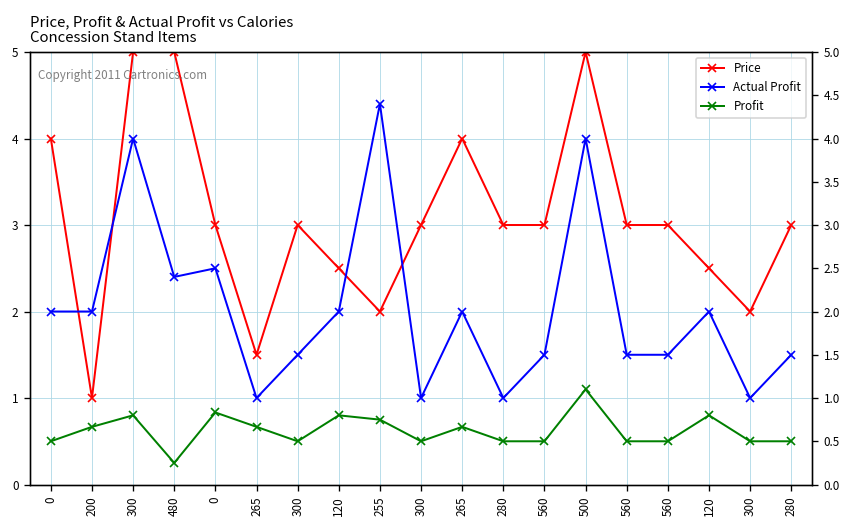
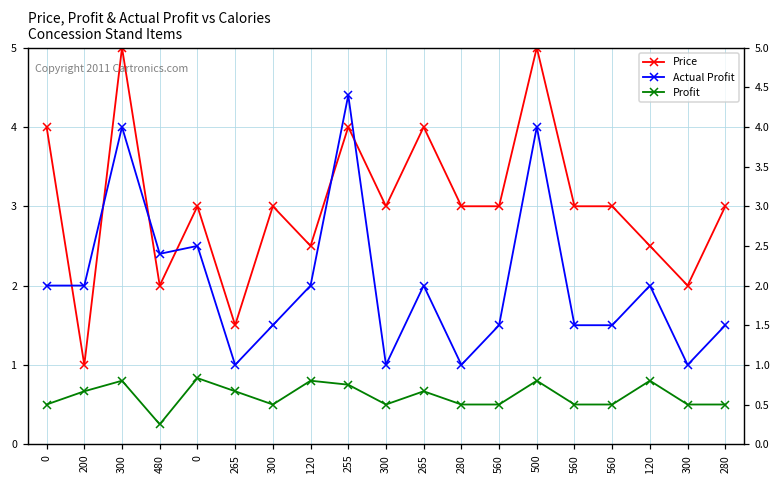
Price, 480: 5 -> 2
Price, 255: 2 -> 4
Profit, 500: 1.1 -> 0.8
